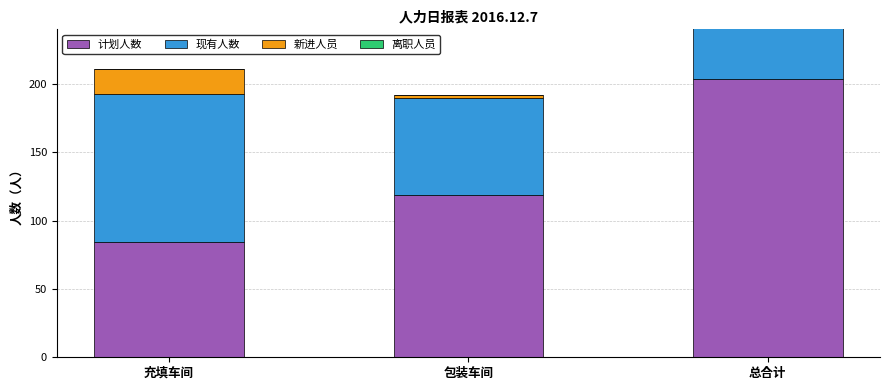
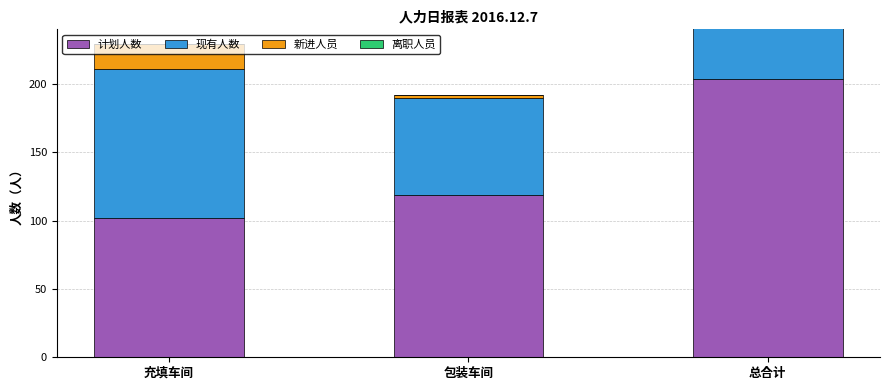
计划人数, 充填车间: 84 -> 102
